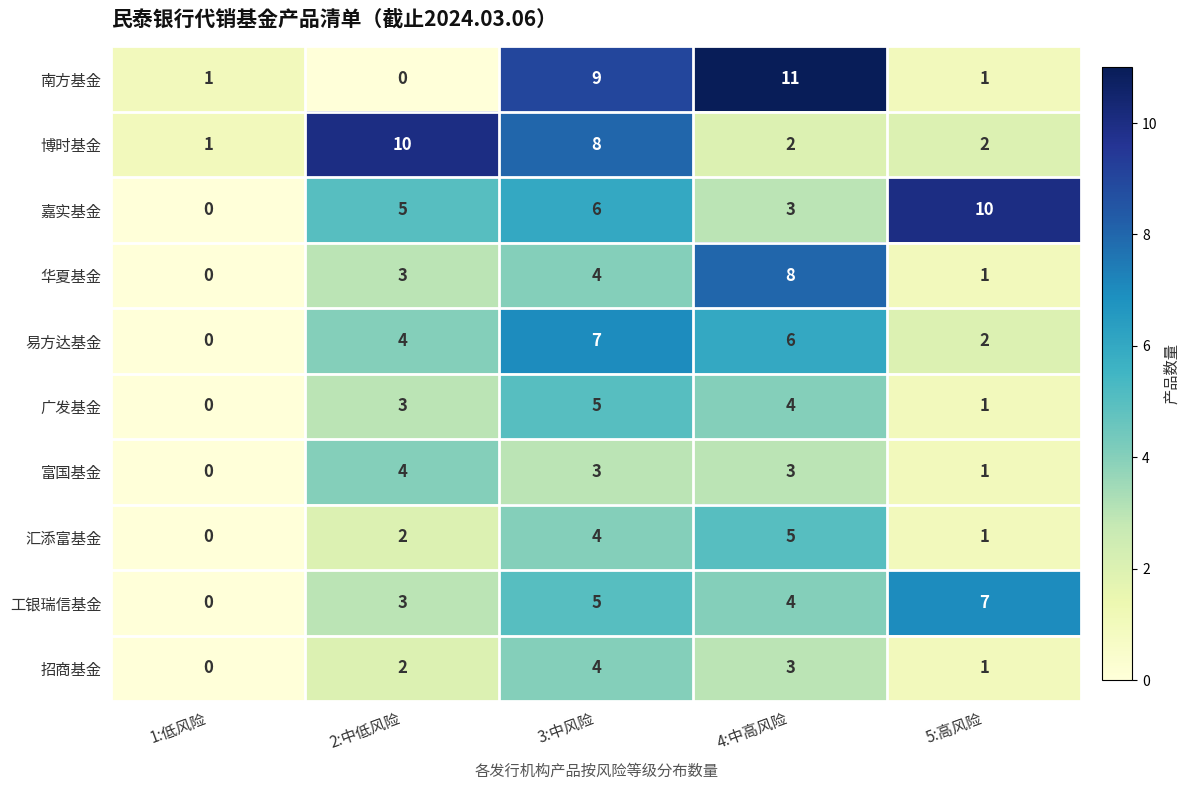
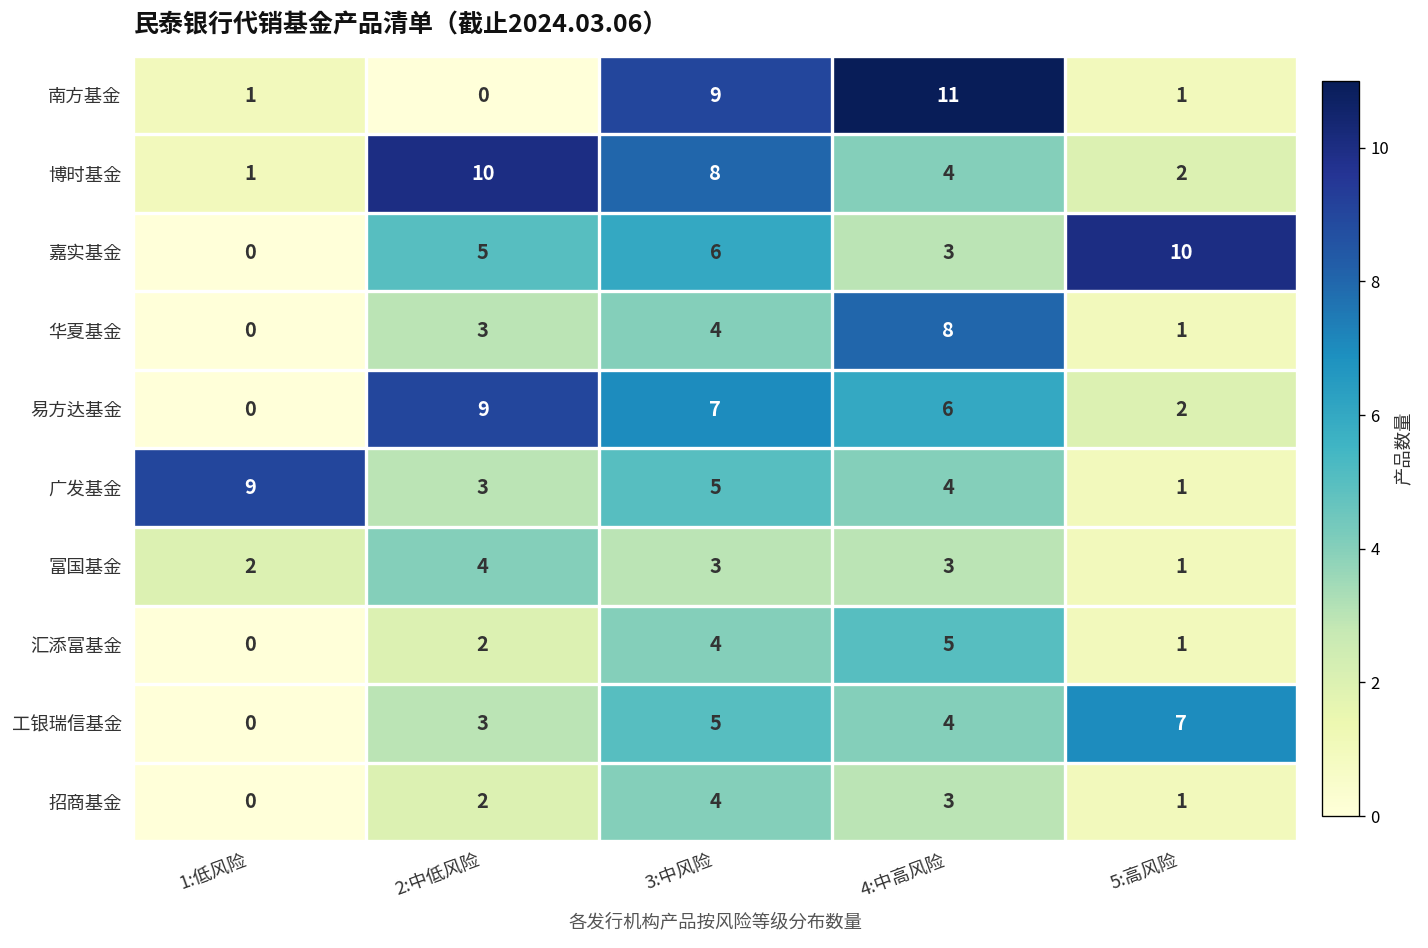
博时基金, 4:中高风险: 2 -> 4
易方达基金, 2:中低风险: 4 -> 9
广发基金, 1:低风险: 0 -> 9
富国基金, 1:低风险: 0 -> 2
